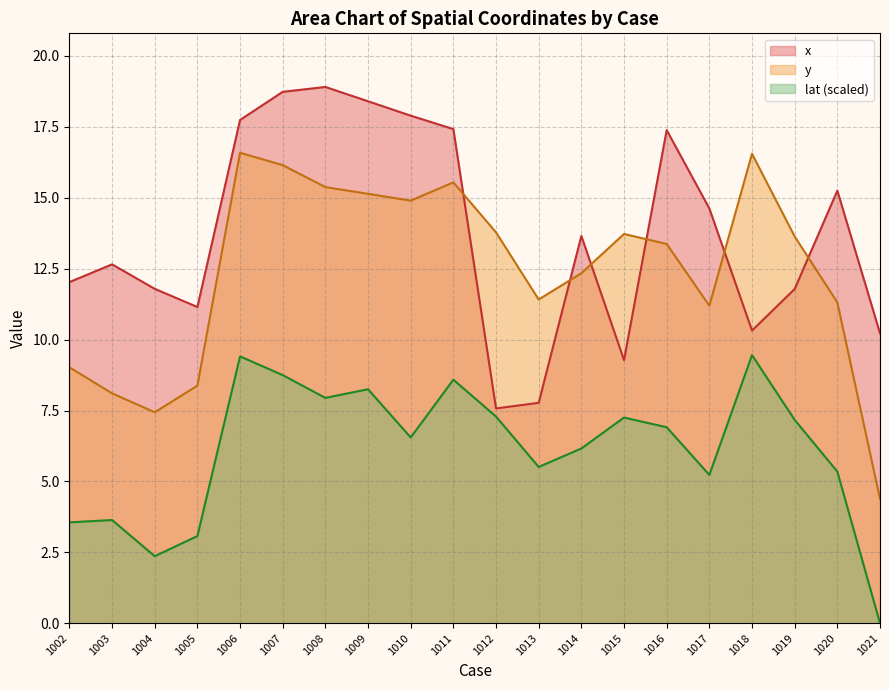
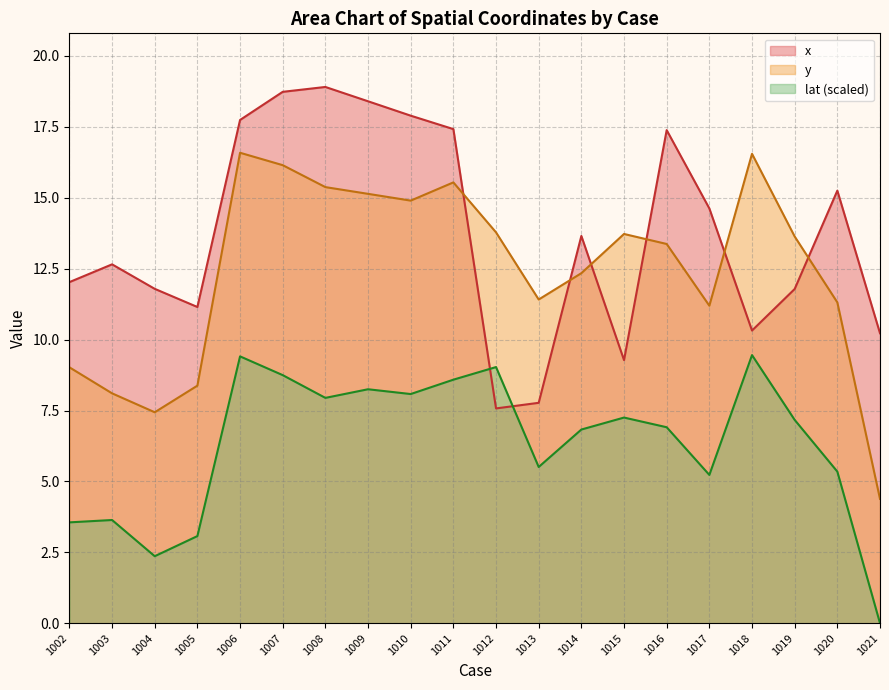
lat (scaled), 1010: 6.5 -> 8.1
lat (scaled), 1012: 7.3 -> 9.0
lat (scaled), 1014: 6.2 -> 6.8
